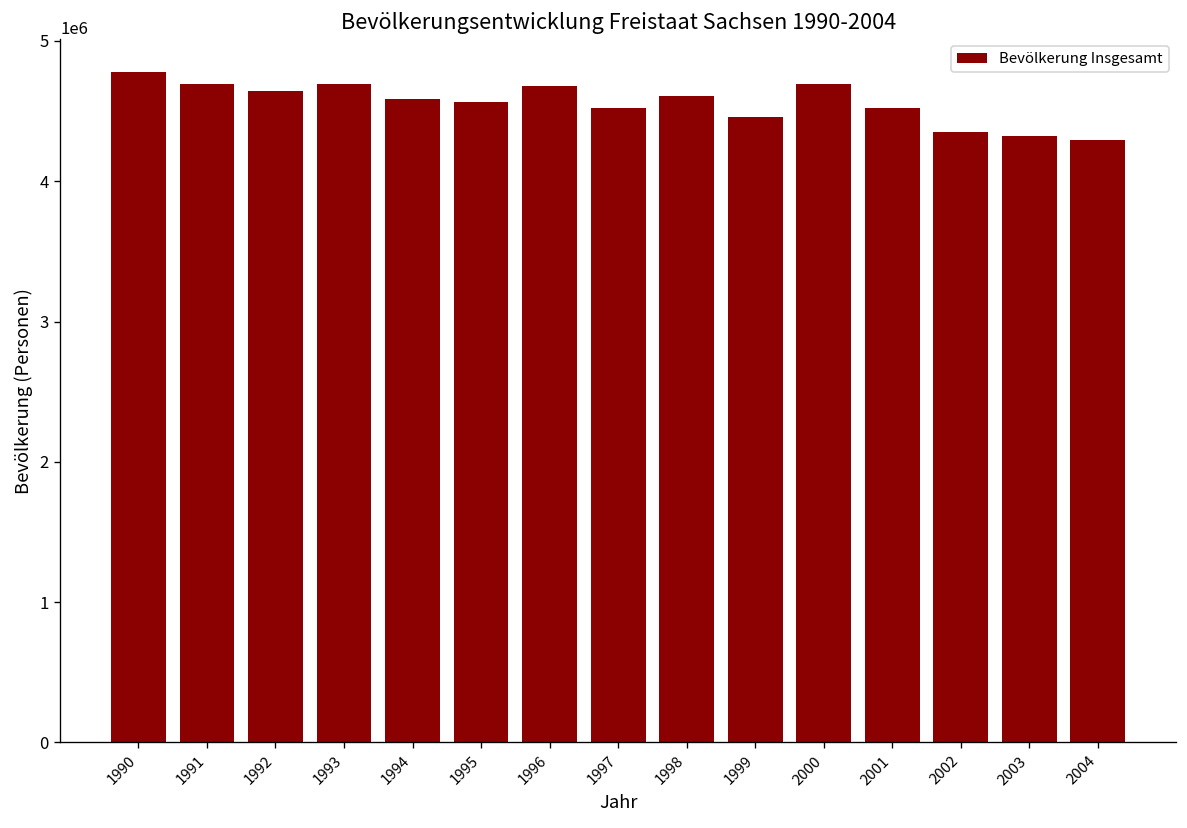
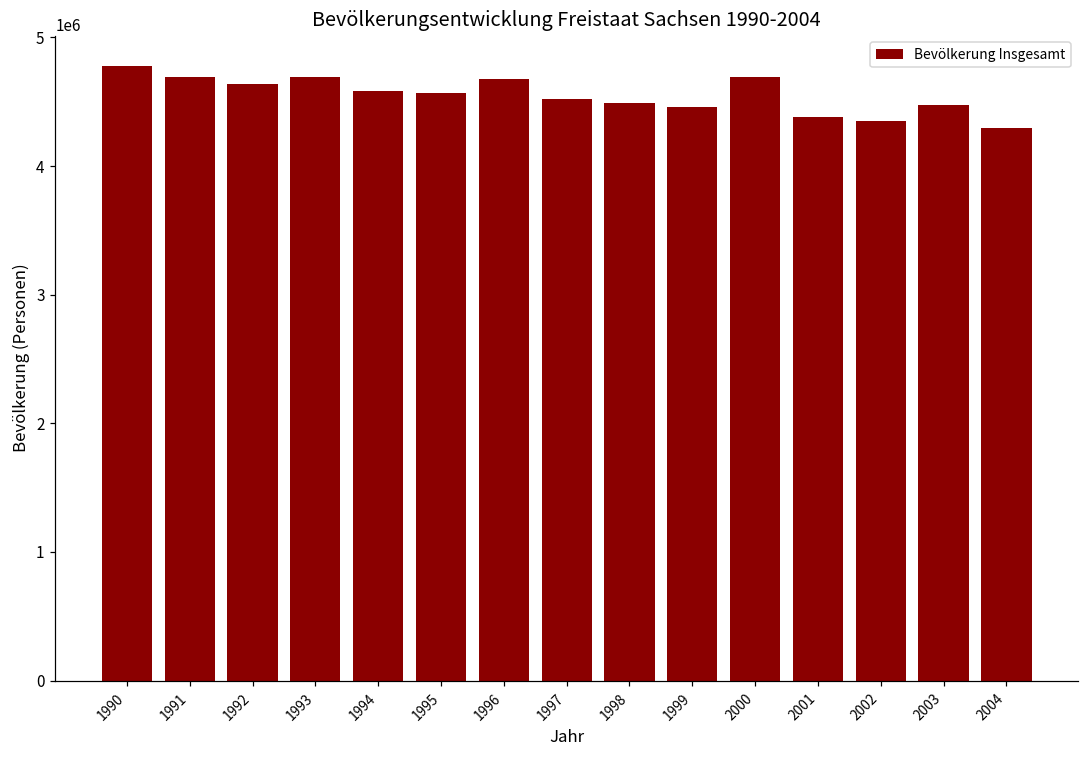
1998: 4610000 -> 4490000
2001: 4520000 -> 4380000
2003: 4320000 -> 4480000
